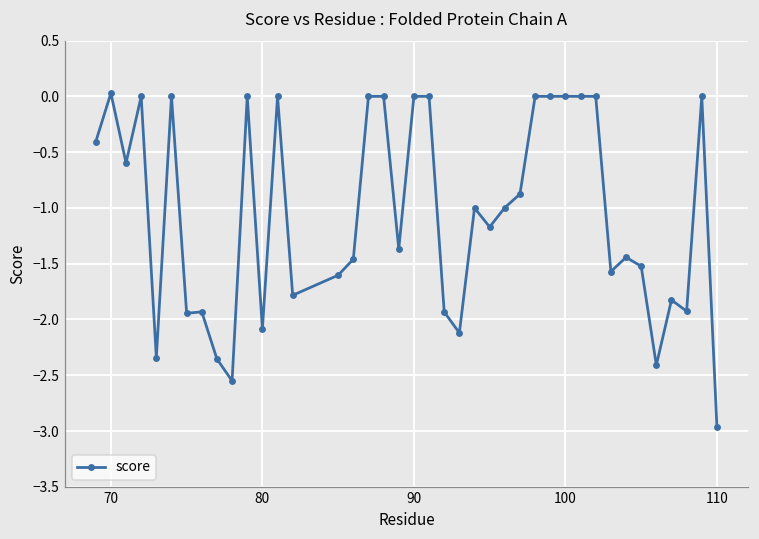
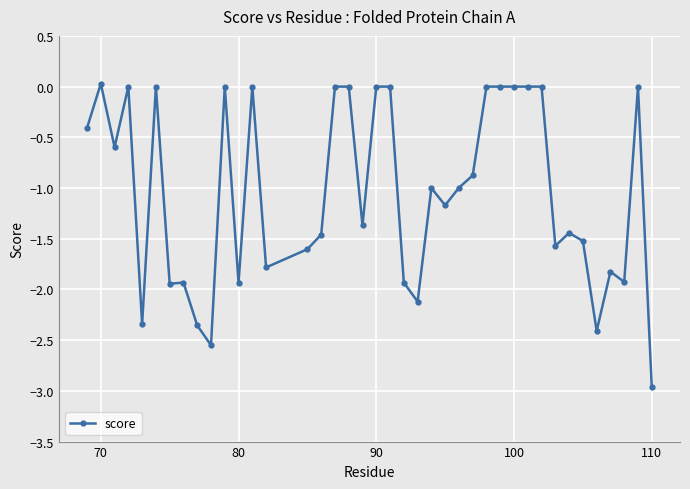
80: -2.08 -> -1.93
